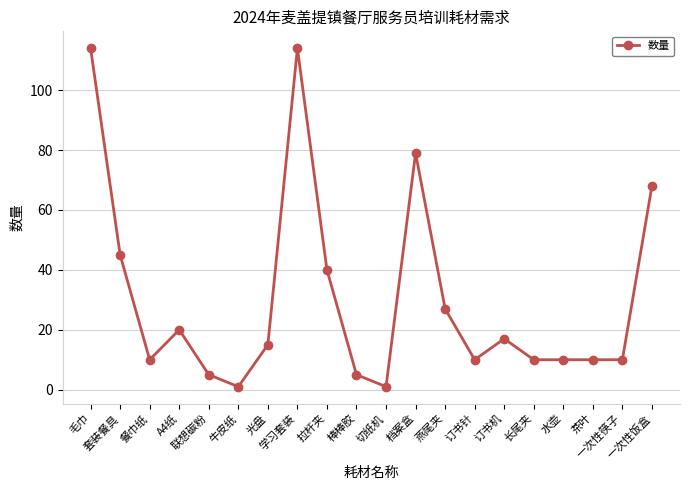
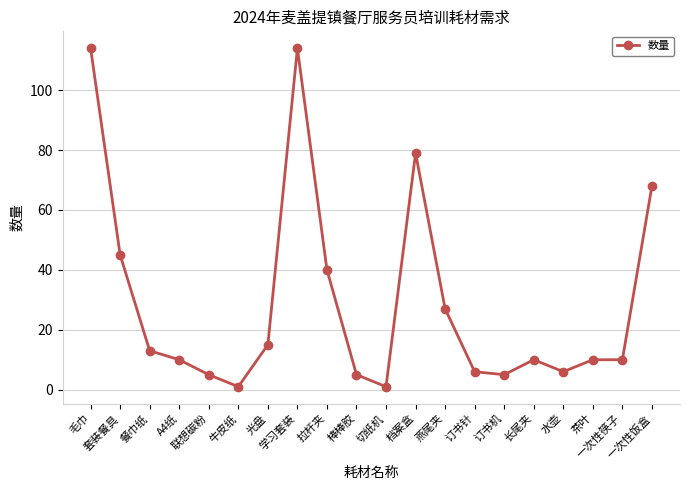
餐巾纸: 10 -> 13
A4纸: 20 -> 10
订书针: 10 -> 6
订书机: 17 -> 5
水壶: 10 -> 6
